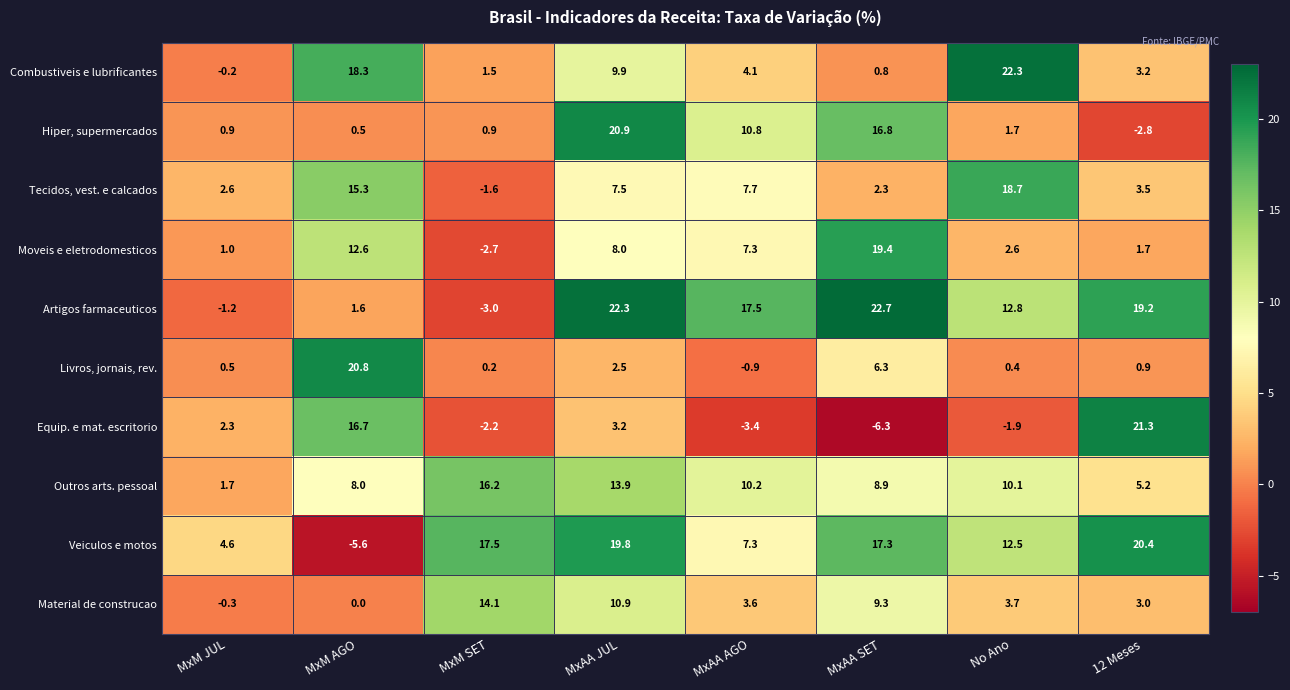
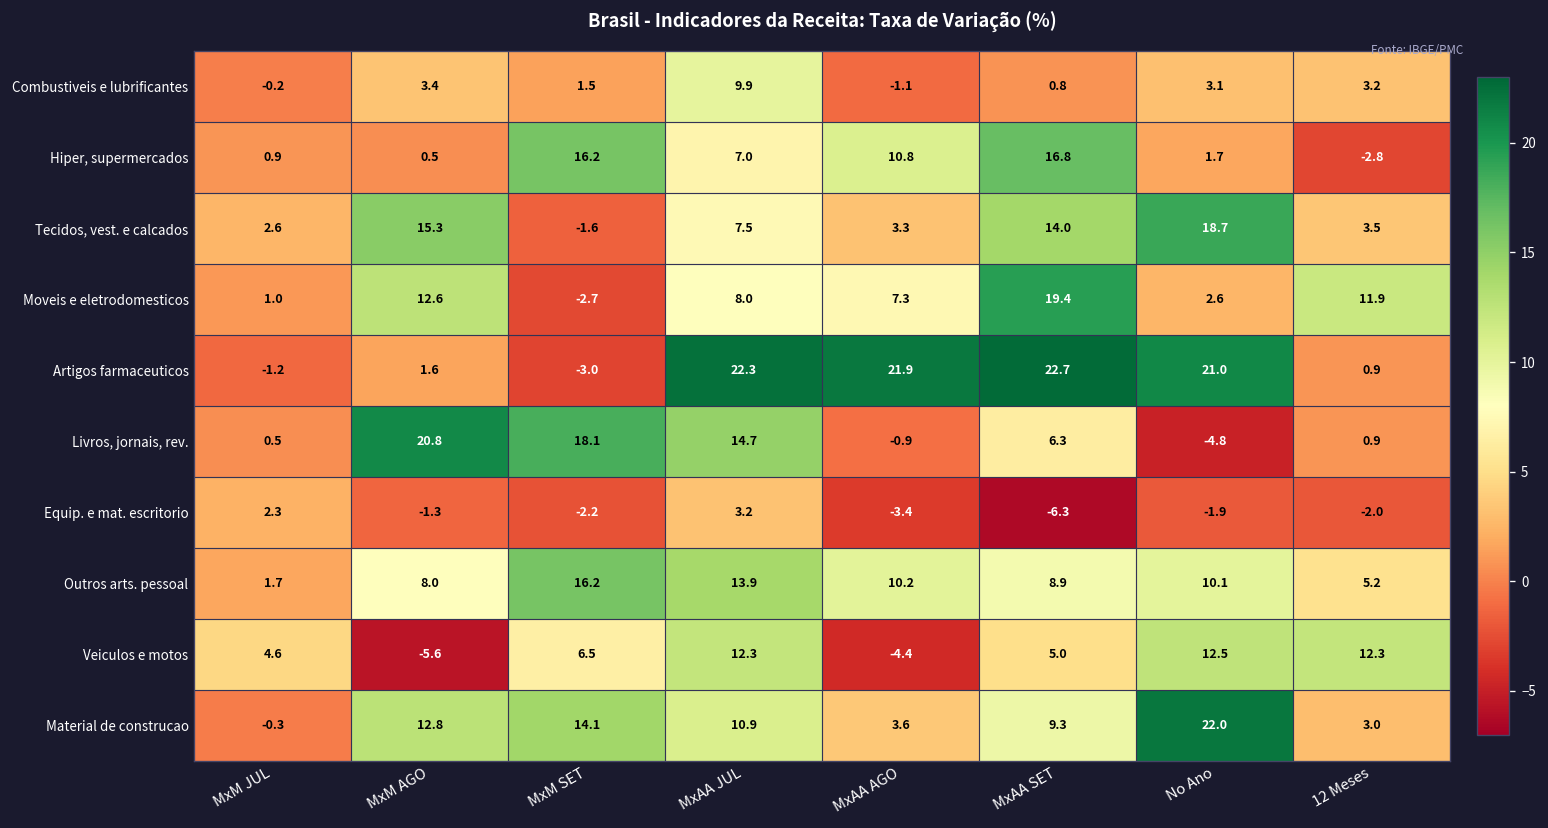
Combustiveis e lubrificantes, MxM AGO: 18.3 -> 3.4
Combustiveis e lubrificantes, MxAA AGO: 4.1 -> -1.1
Combustiveis e lubrificantes, No Ano: 22.3 -> 3.1
Hiper, supermercados, MxM SET: 0.9 -> 16.2
Hiper, supermercados, MxAA JUL: 20.9 -> 7.0
Tecidos, vest. e calcados, MxAA AGO: 7.7 -> 3.3
Tecidos, vest. e calcados, MxAA SET: 2.3 -> 14.0
Moveis e eletrodomesticos, 12 Meses: 1.7 -> 11.9
Artigos farmaceuticos, MxAA AGO: 17.5 -> 21.9
Artigos farmaceuticos, No Ano: 12.8 -> 21.0
Artigos farmaceuticos, 12 Meses: 19.2 -> 0.9
Livros, jornais, rev., MxM SET: 0.2 -> 18.1
Livros, jornais, rev., MxAA JUL: 2.5 -> 14.7
Livros, jornais, rev., No Ano: 0.4 -> -4.8
Equip. e mat. escritorio, MxM AGO: 16.7 -> -1.3
Equip. e mat. escritorio, 12 Meses: 21.3 -> -2.0
Veiculos e motos, MxM SET: 17.5 -> 6.5
Veiculos e motos, MxAA JUL: 19.8 -> 12.3
Veiculos e motos, MxAA AGO: 7.3 -> -4.4
Veiculos e motos, MxAA SET: 17.3 -> 5.0
Veiculos e motos, 12 Meses: 20.4 -> 12.3
Material de construcao, MxM AGO: 0.0 -> 12.8
Material de construcao, No Ano: 3.7 -> 22.0
